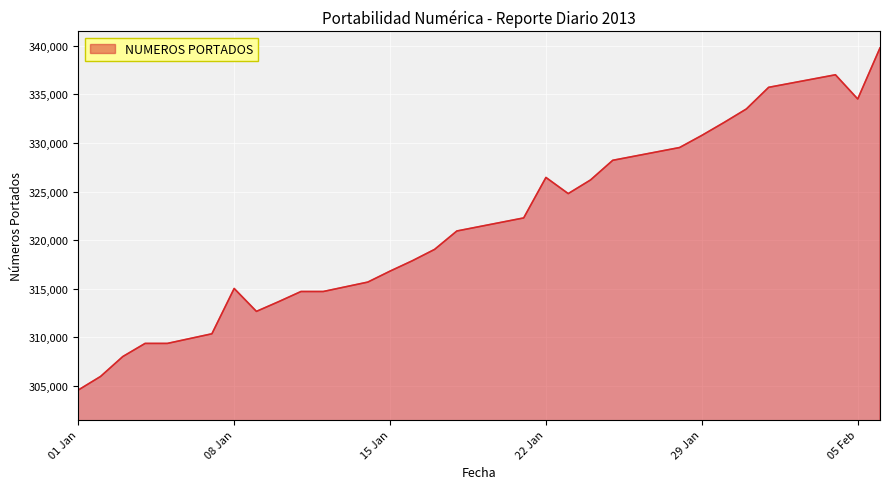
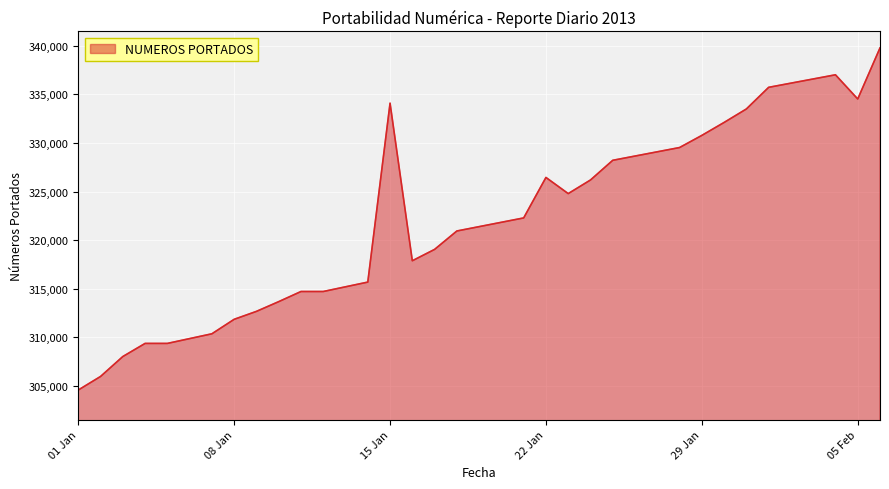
08 Jan: 315,000 -> 312,000
15 Jan: 317,000 -> 334,000
